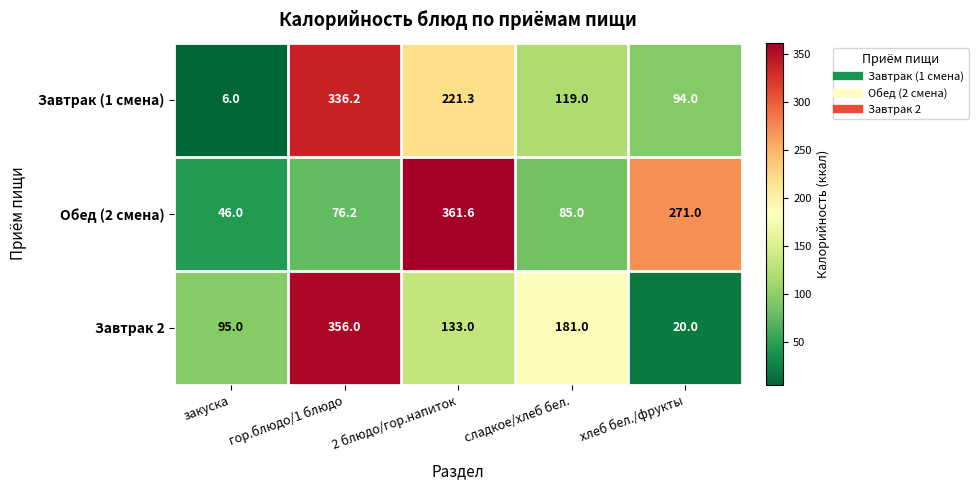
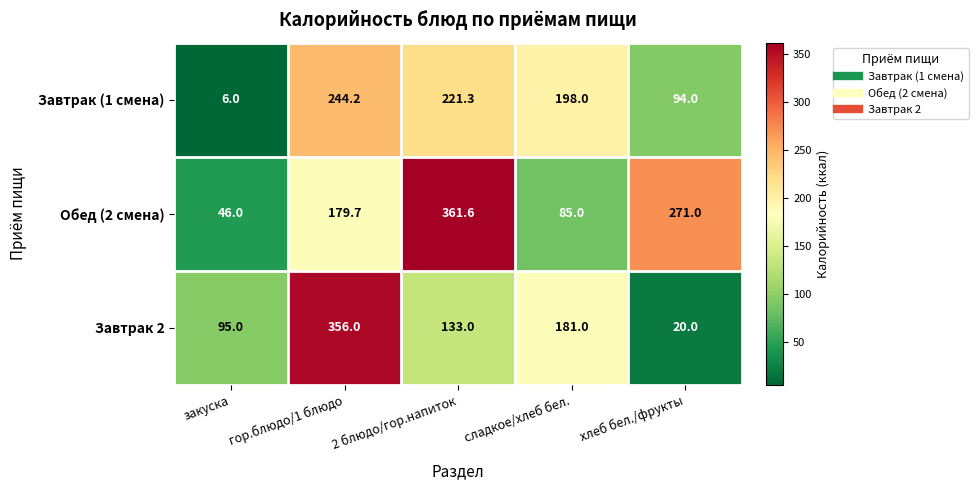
Завтрак (1 смена), гор.блюдо/1 блюдо: 336.2 -> 244.2
Завтрак (1 смена), сладкое/хлеб бел.: 119.0 -> 198.0
Обед (2 смена), гор.блюдо/1 блюдо: 76.2 -> 179.7
